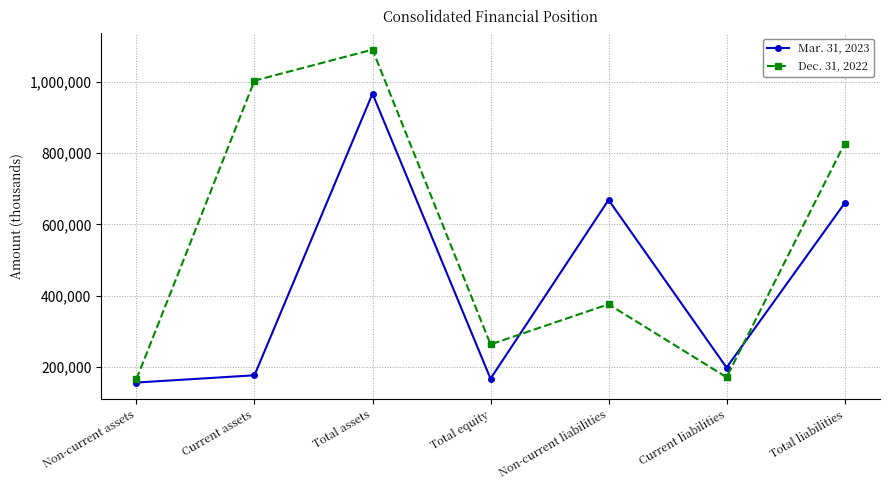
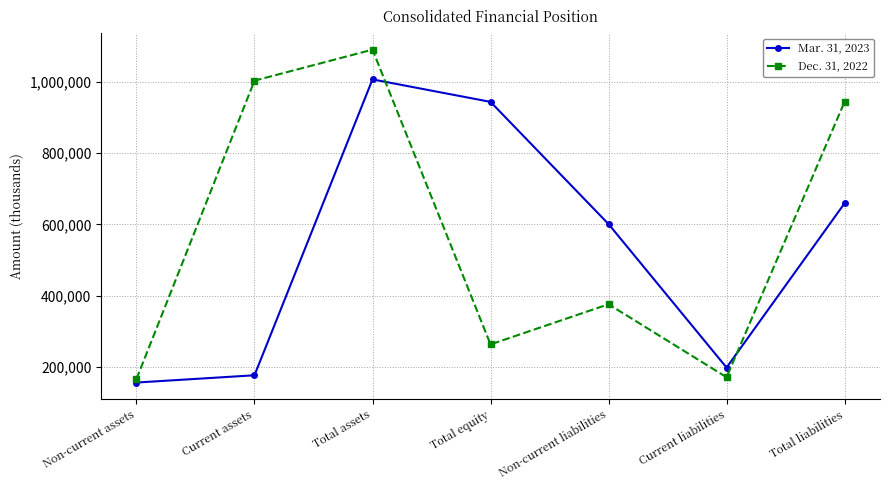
Mar. 31, 2023, Total assets: 970,000 -> 1,010,000
Mar. 31, 2023, Total equity: 170,000 -> 940,000
Mar. 31, 2023, Non-current liabilities: 670,000 -> 600,000
Dec. 31, 2022, Total liabilities: 830,000 -> 940,000
